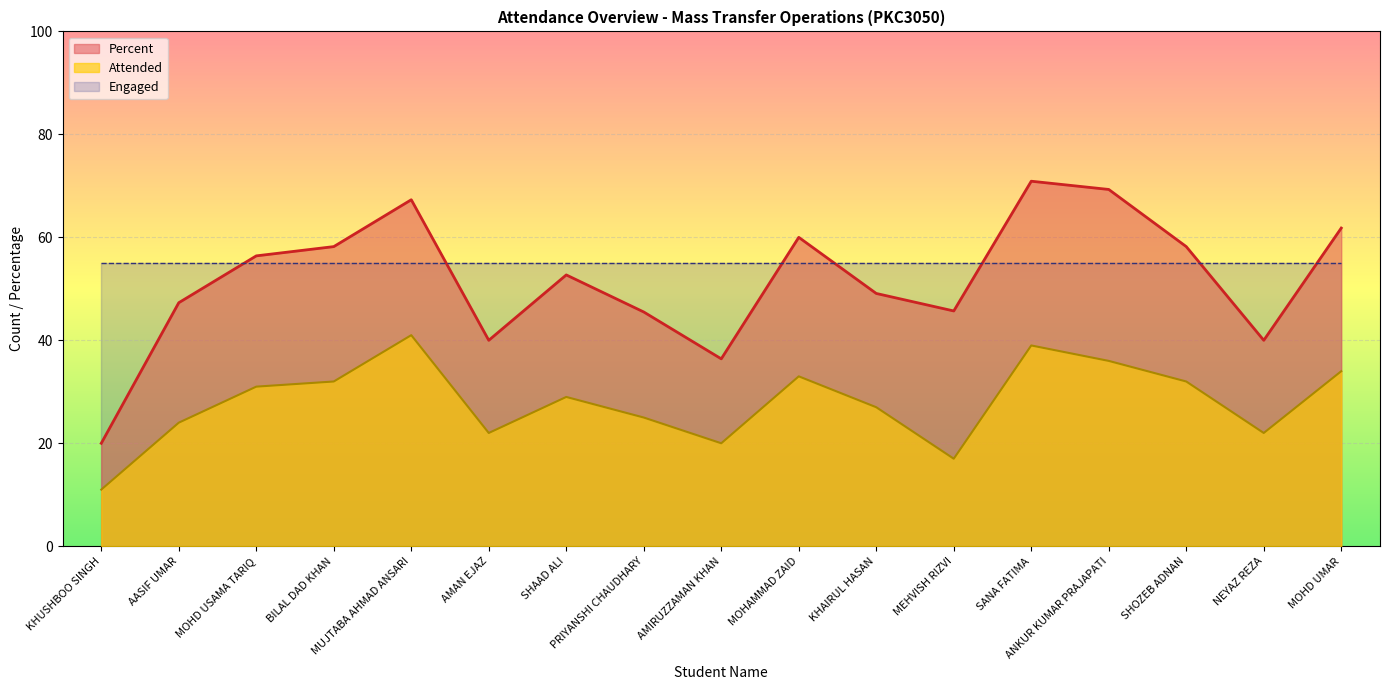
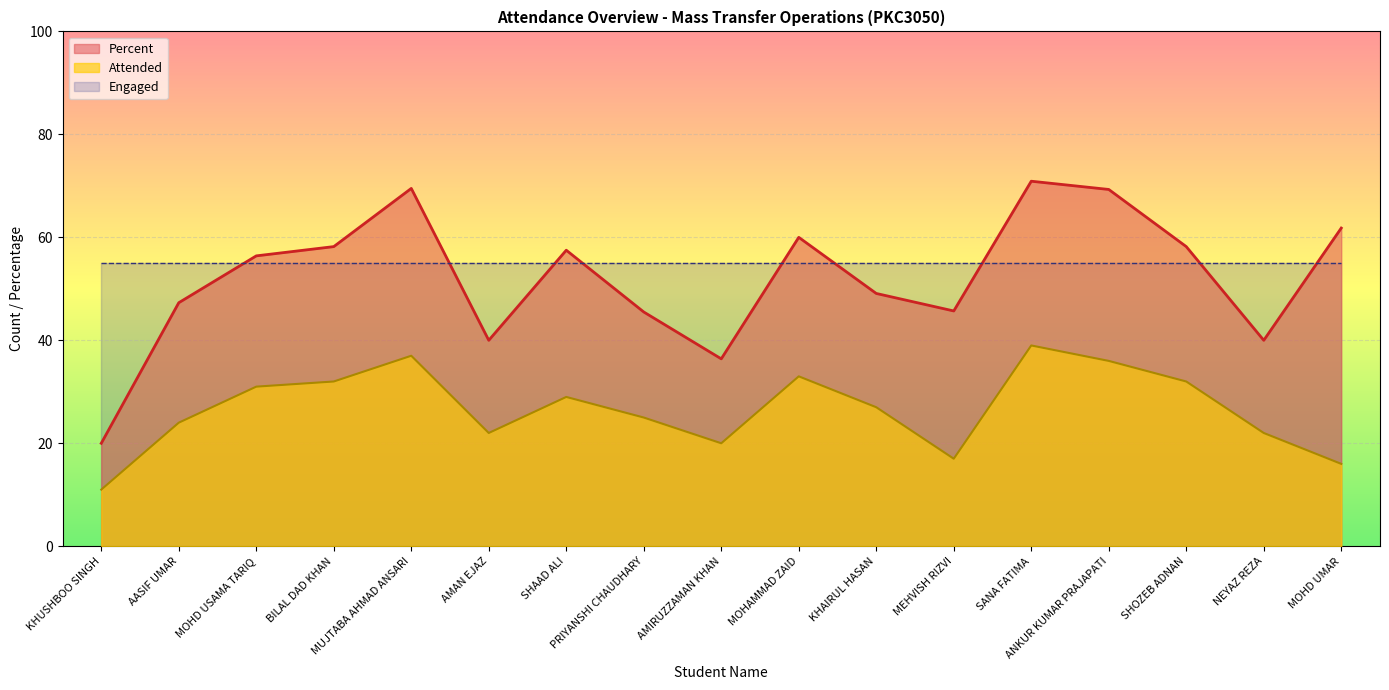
Percent, MUJTABA AHMAD ANSARI: 67 -> 70
Attended, MUJTABA AHMAD ANSARI: 41 -> 37
Percent, SHAAD ALI: 53 -> 58
Attended, MOHD UMAR: 34 -> 16
